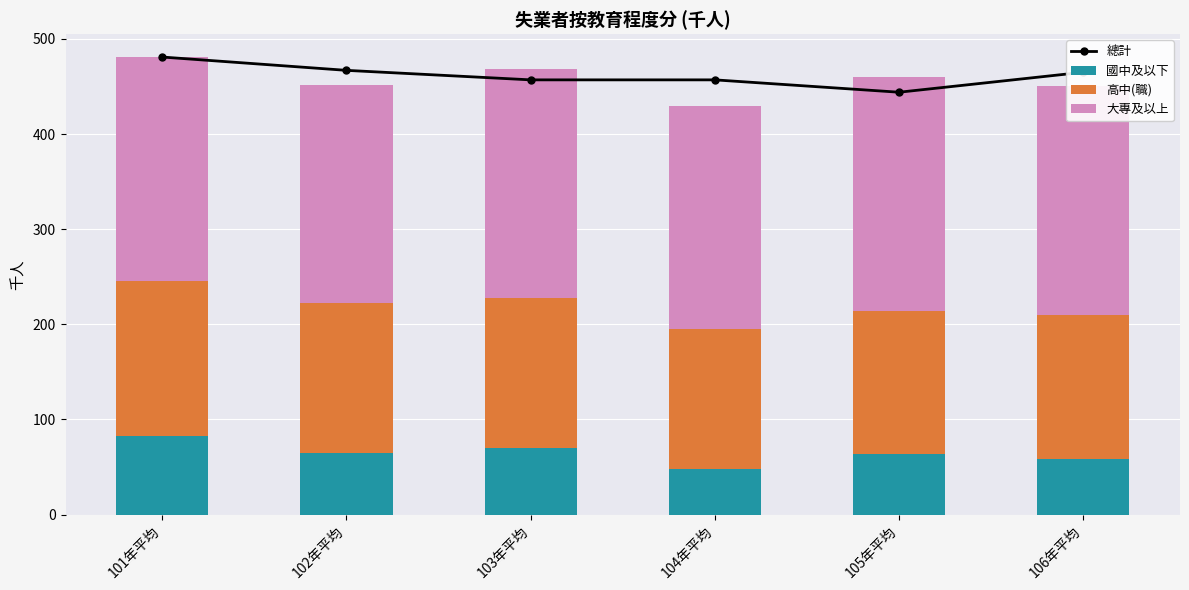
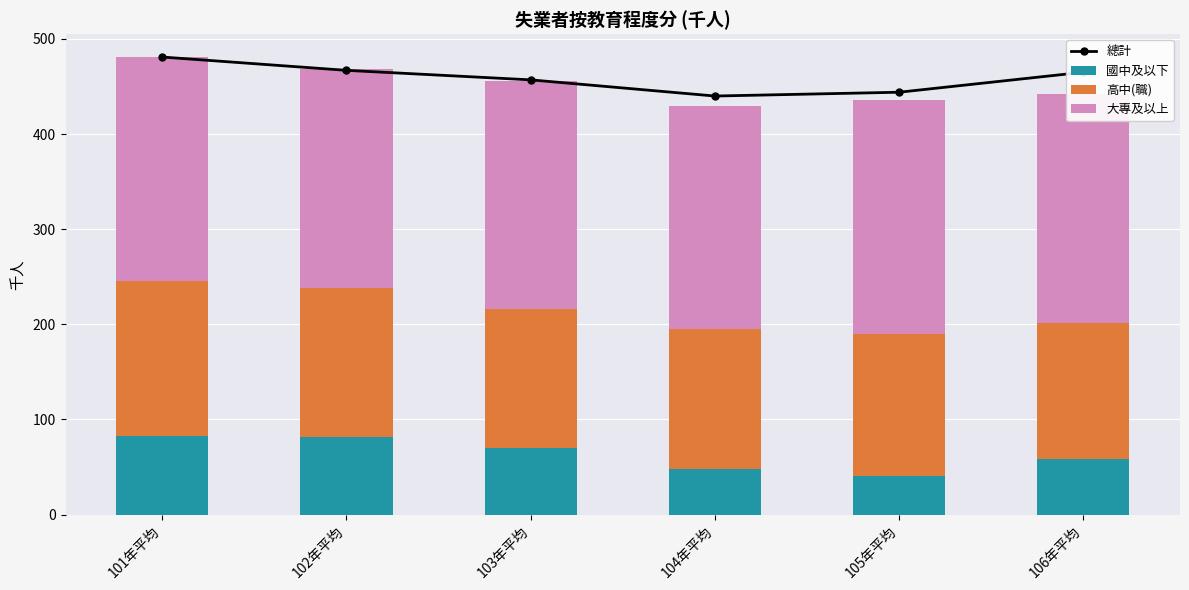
國中及以下, 102年平均: 70 -> 80
高中(職), 103年平均: 160 -> 150
總計, 104年平均: 460 -> 440
國中及以下, 105年平均: 60 -> 40
高中(職), 106年平均: 150 -> 140
